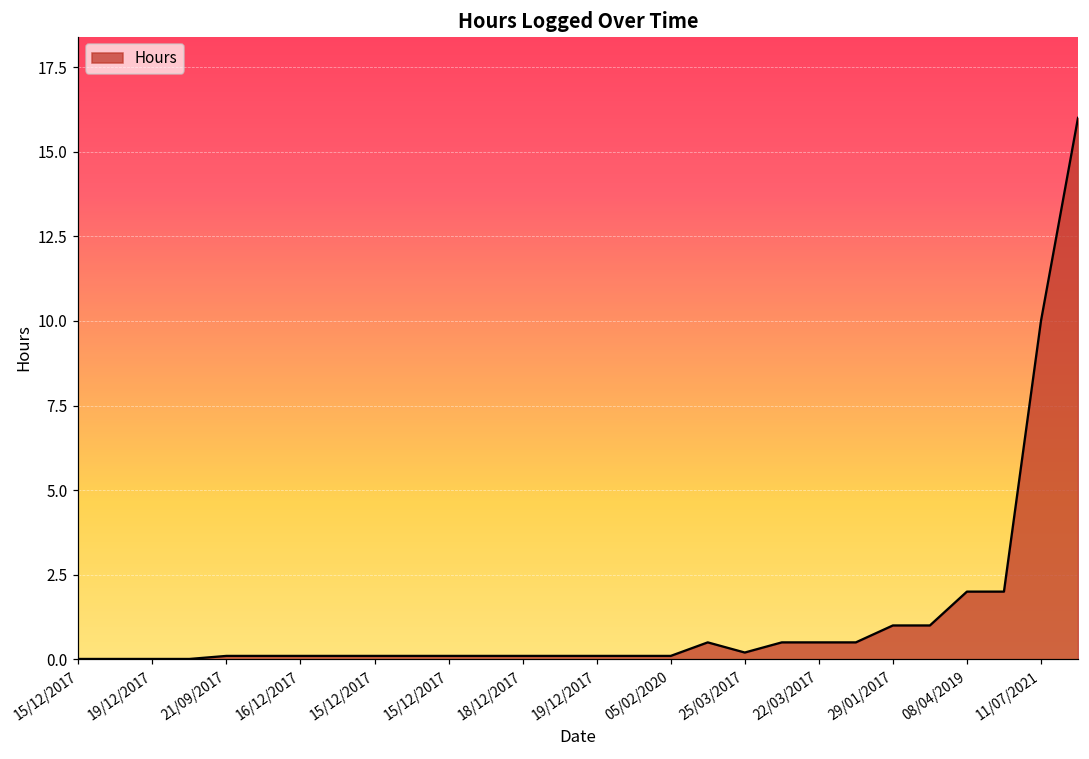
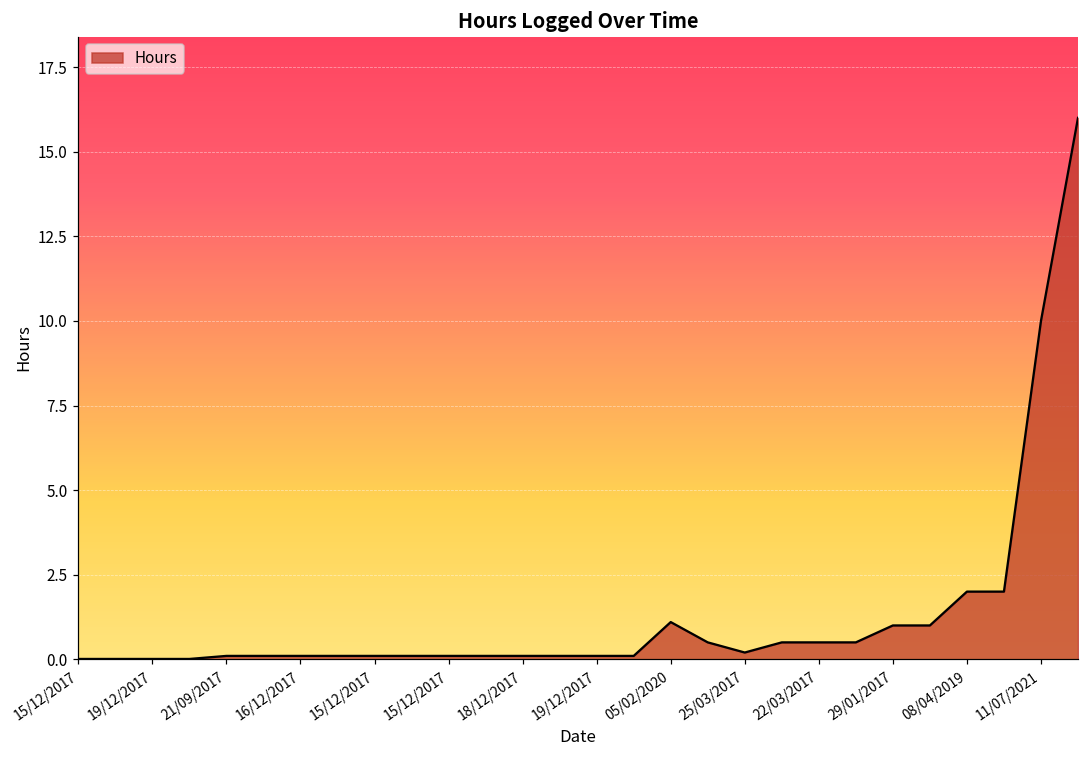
05/02/2020: 0.1 -> 1.1
